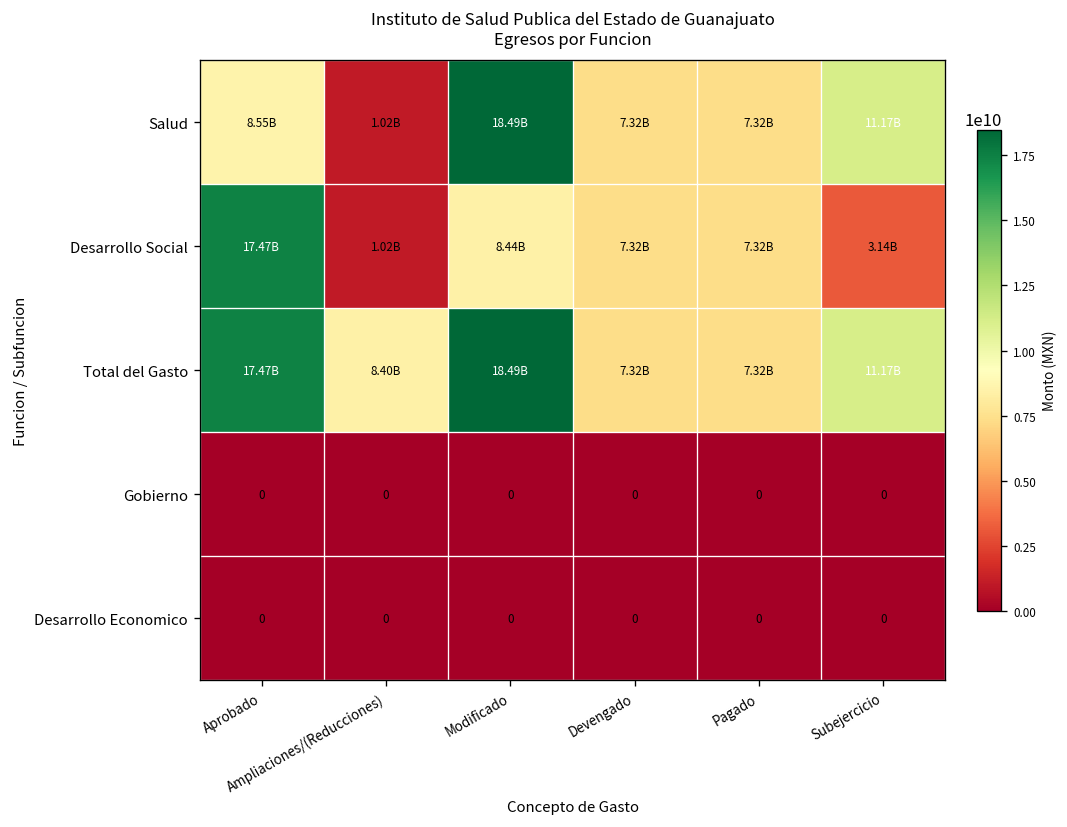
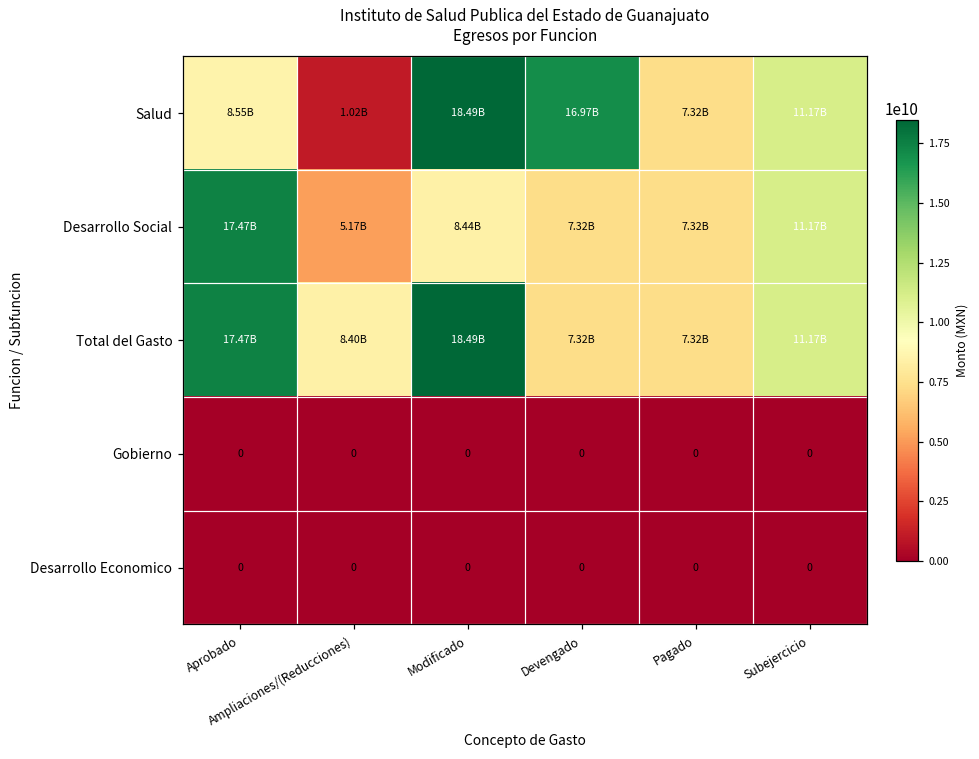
Salud, Devengado: 7.32B -> 16.97B
Desarrollo Social, Ampliaciones/(Reducciones): 1.02B -> 5.17B
Desarrollo Social, Subejercicio: 3.14B -> 11.17B
